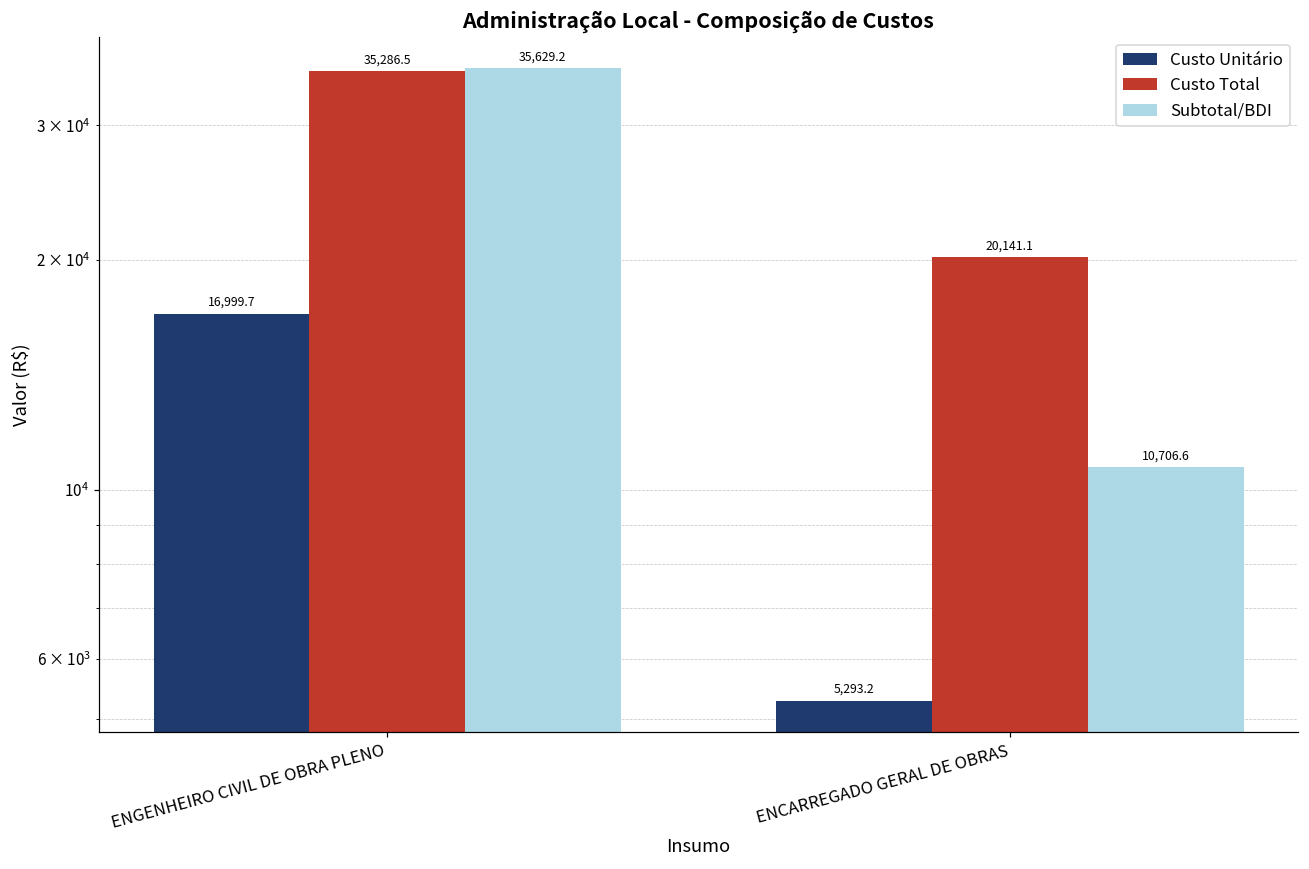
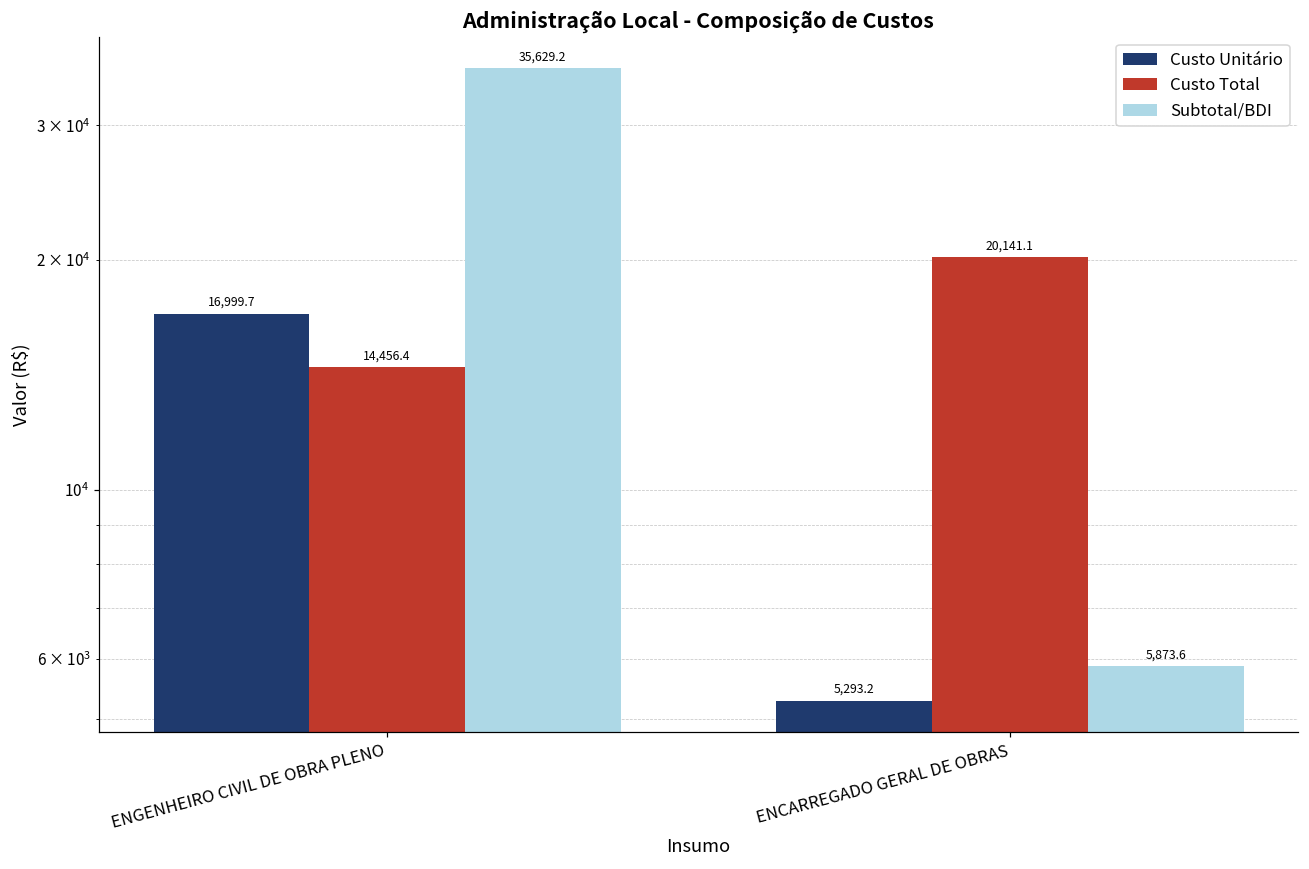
Custo Total, ENGENHEIRO CIVIL DE OBRA PLENO: 35,286.5 -> 14,456.4
Subtotal/BDI, ENCARREGADO GERAL DE OBRAS: 10,706.6 -> 5,873.6
